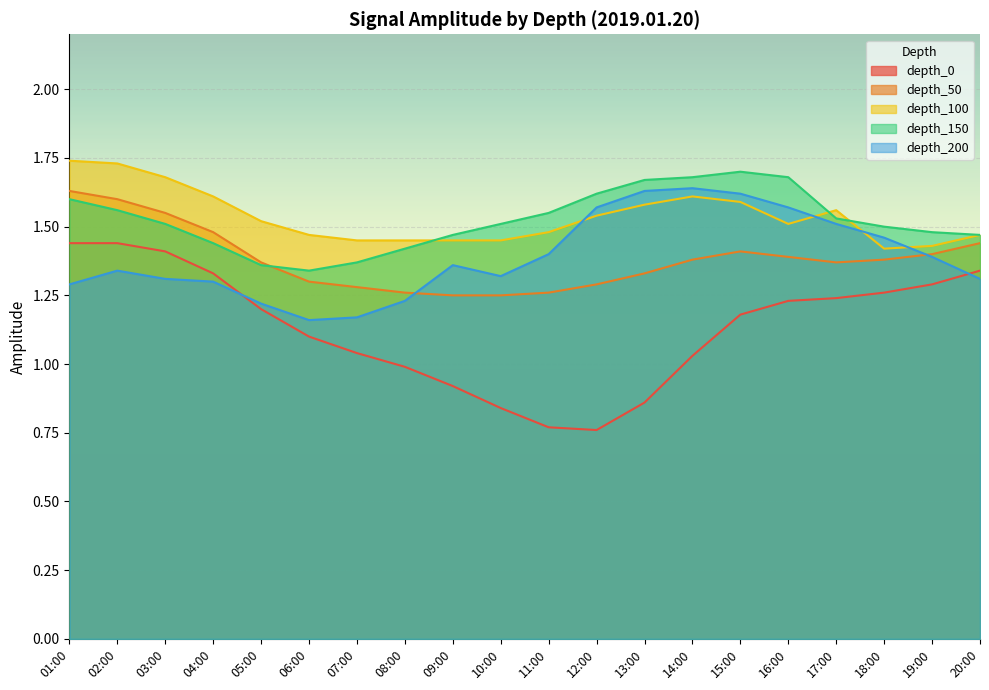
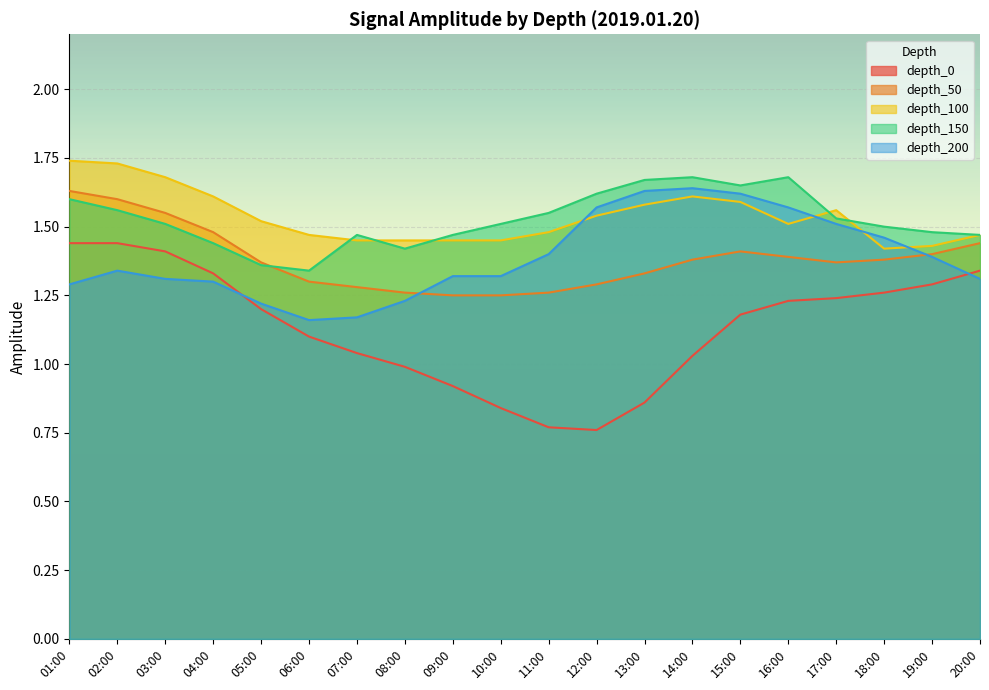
depth_150, 07:00: 1.37 -> 1.47
depth_200, 09:00: 1.36 -> 1.32
depth_150, 15:00: 1.70 -> 1.65
